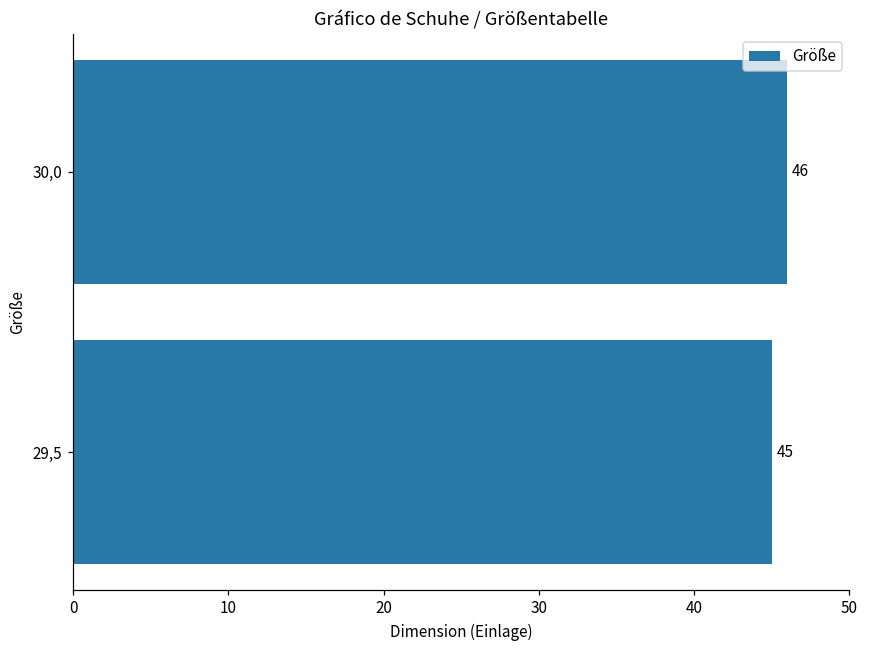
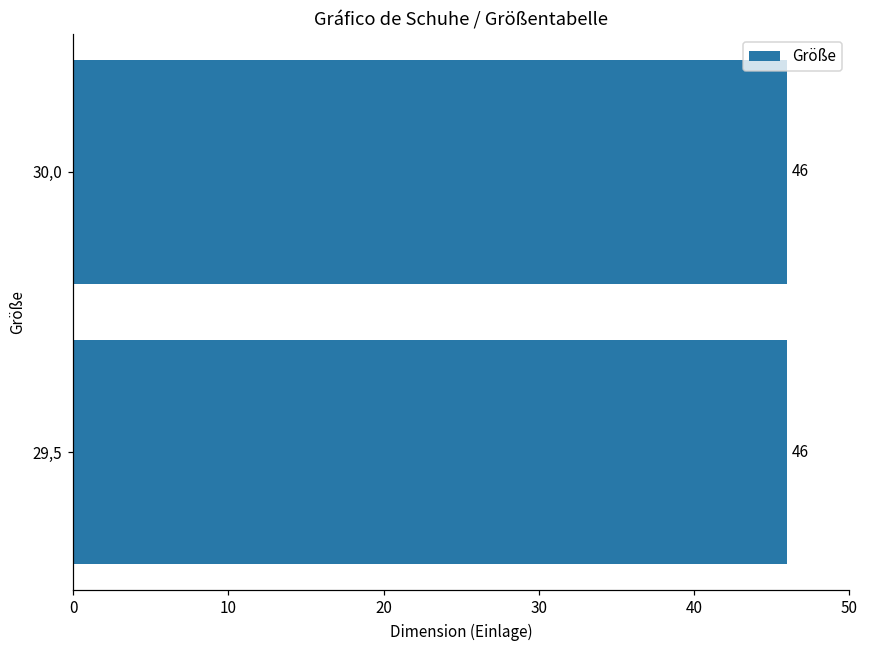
29,5: 45 -> 46
